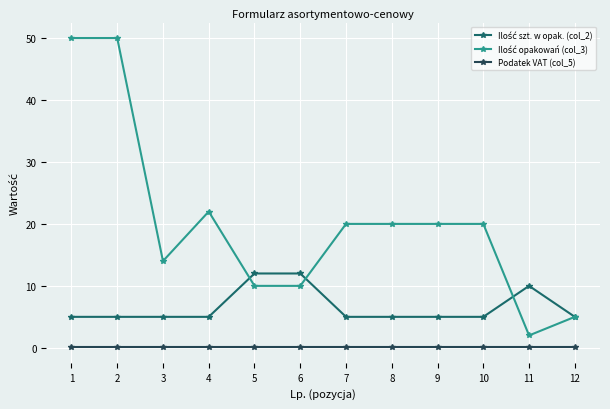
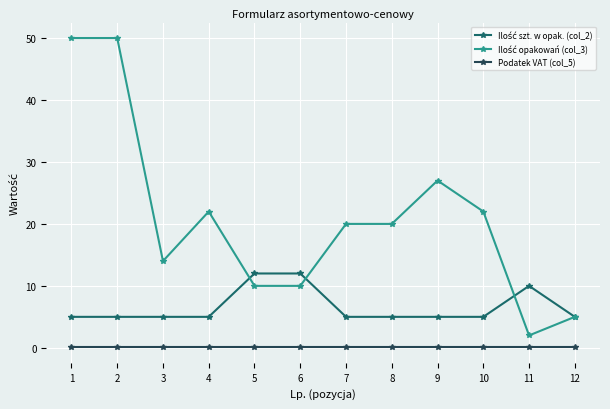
Ilość opakowań (col_3), 9: 20 -> 27
Ilość opakowań (col_3), 10: 20 -> 22
